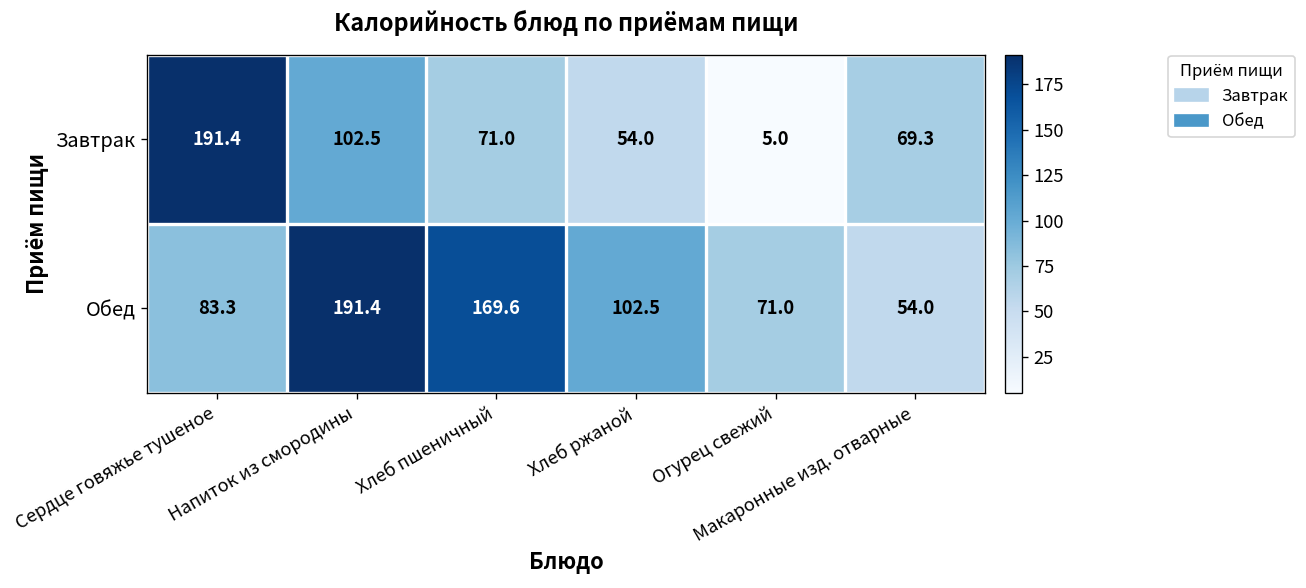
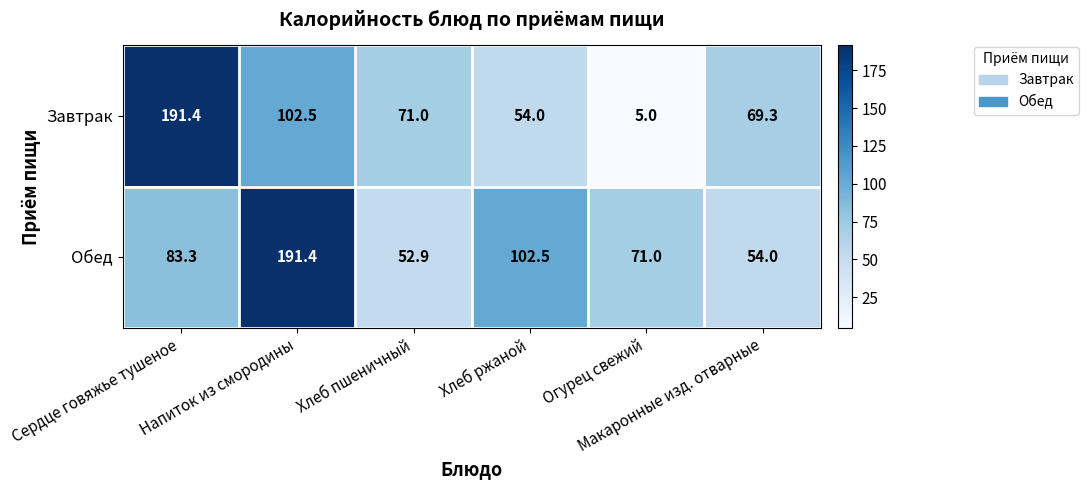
Обед, Хлеб пшеничный: 169.6 -> 52.9
